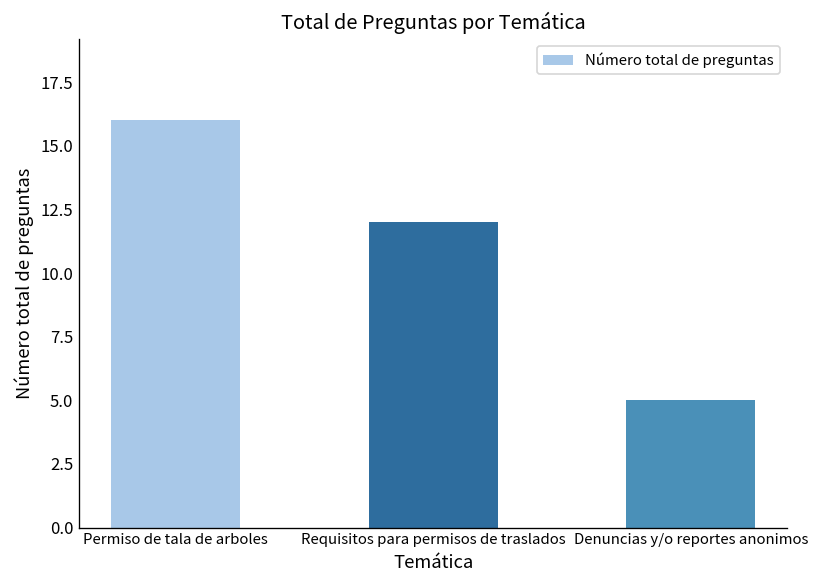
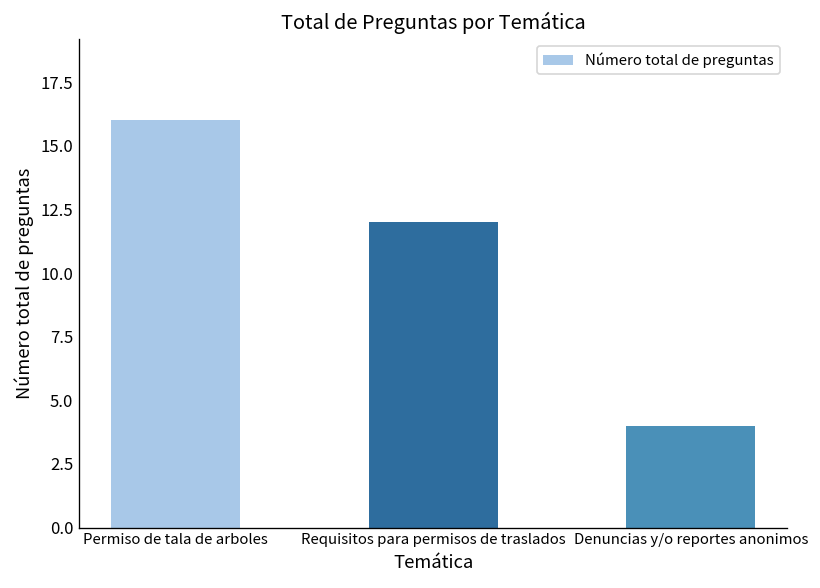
Denuncias y/o reportes anonimos: 5 -> 4
